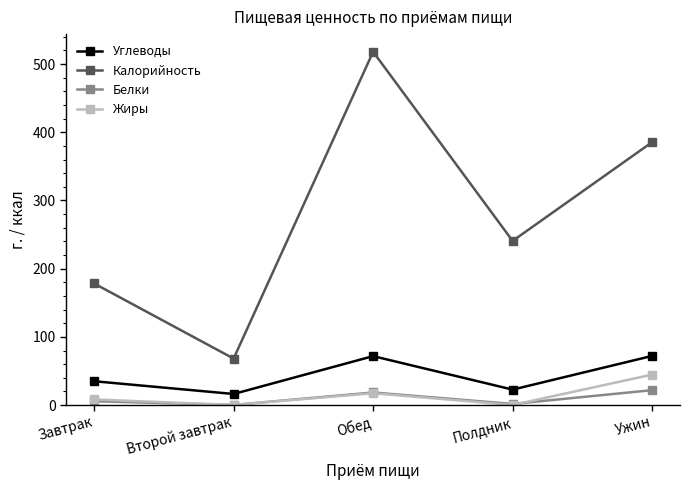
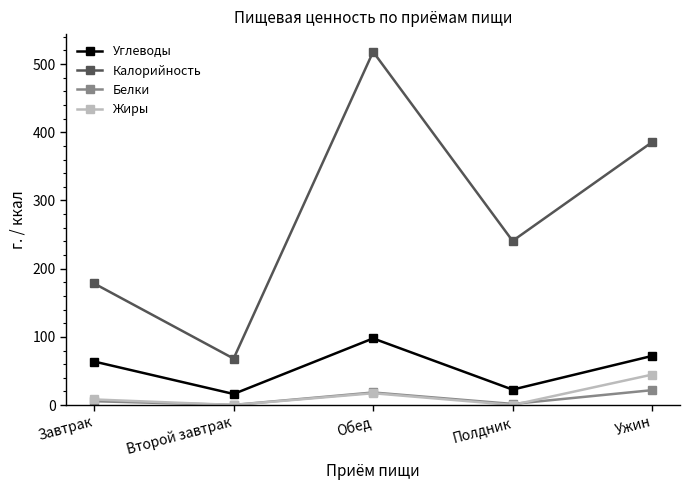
Углеводы, Завтрак: 40 -> 60
Углеводы, Обед: 70 -> 100
